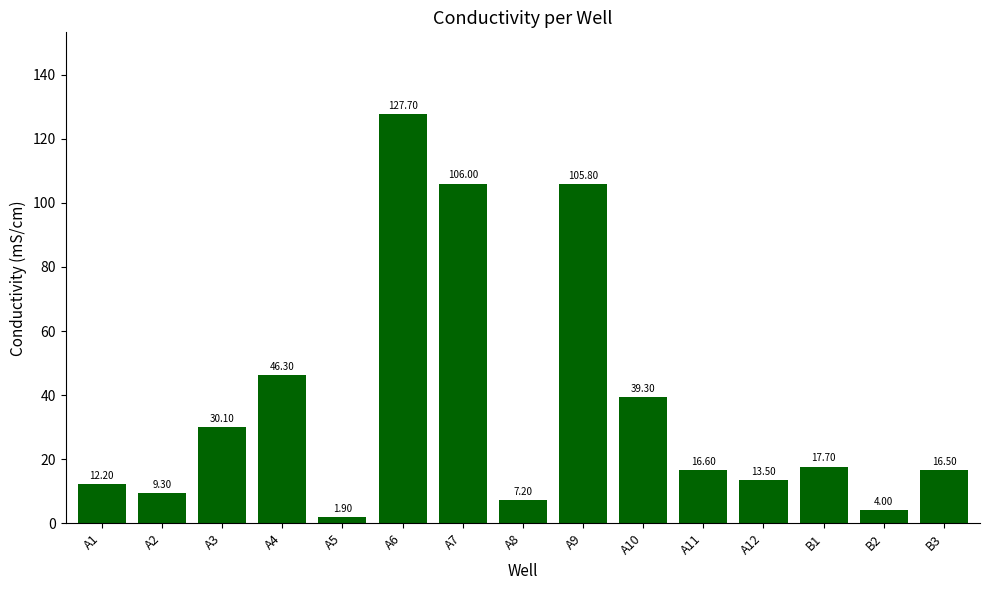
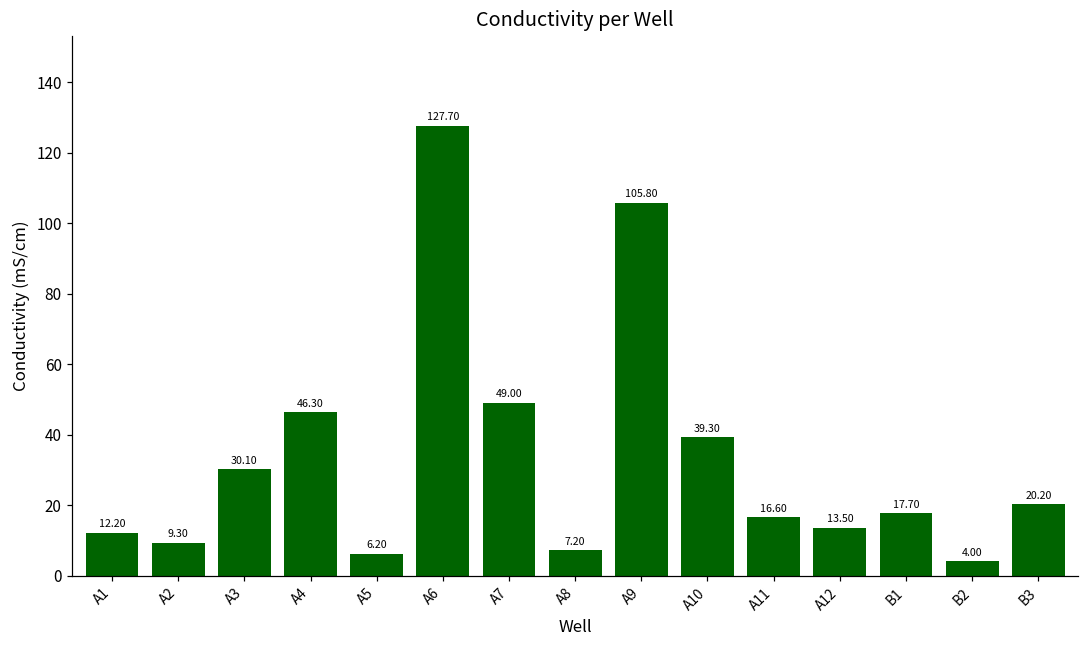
A5: 1.90 -> 6.20
A7: 106.00 -> 49.00
B3: 16.50 -> 20.20
